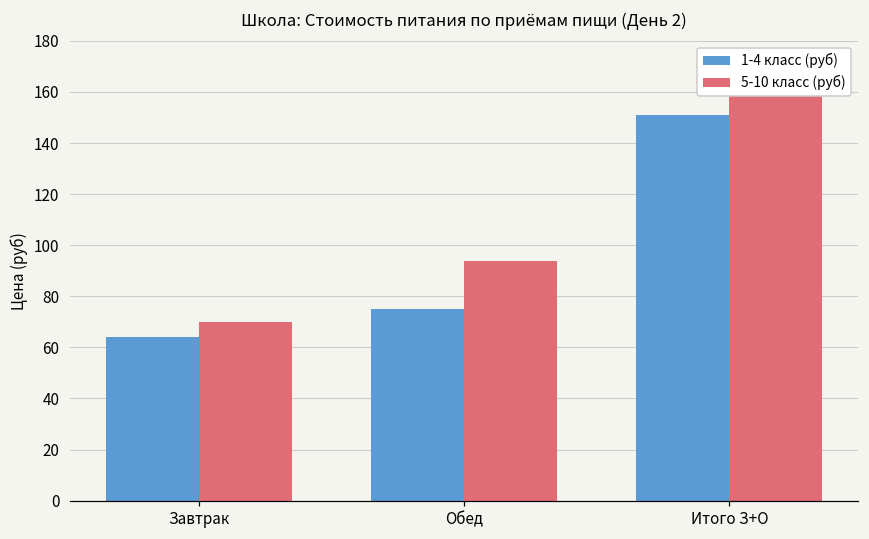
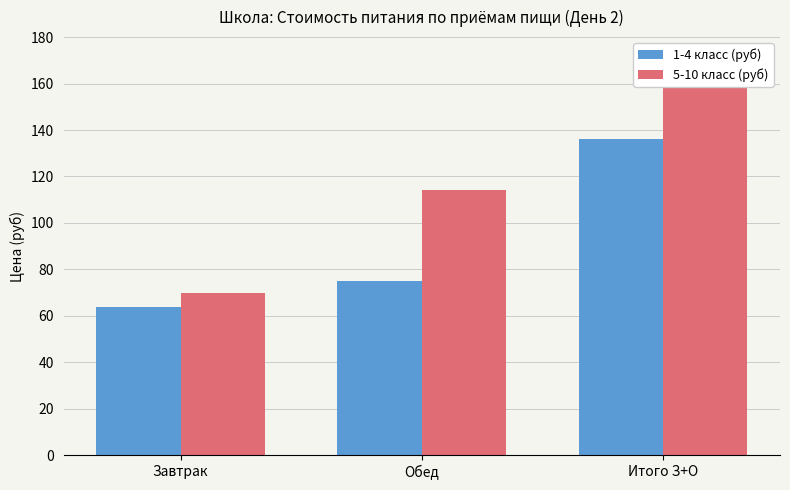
5-10 класс (руб), Обед: 94 -> 114
1-4 класс (руб), Итого З+О: 151 -> 136
